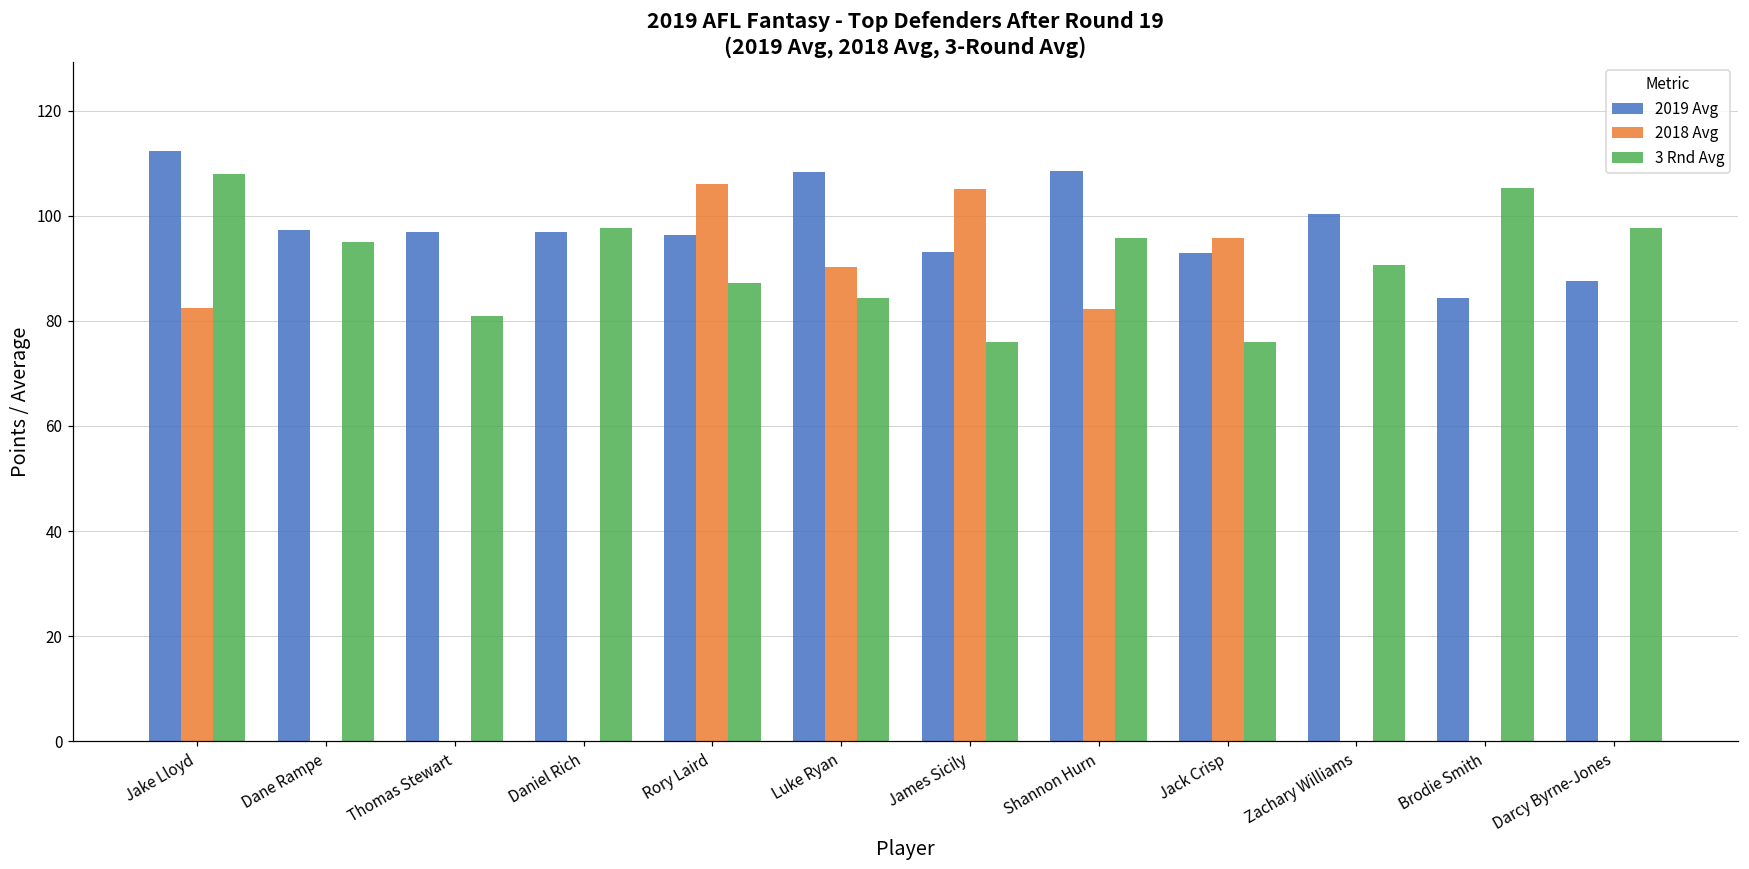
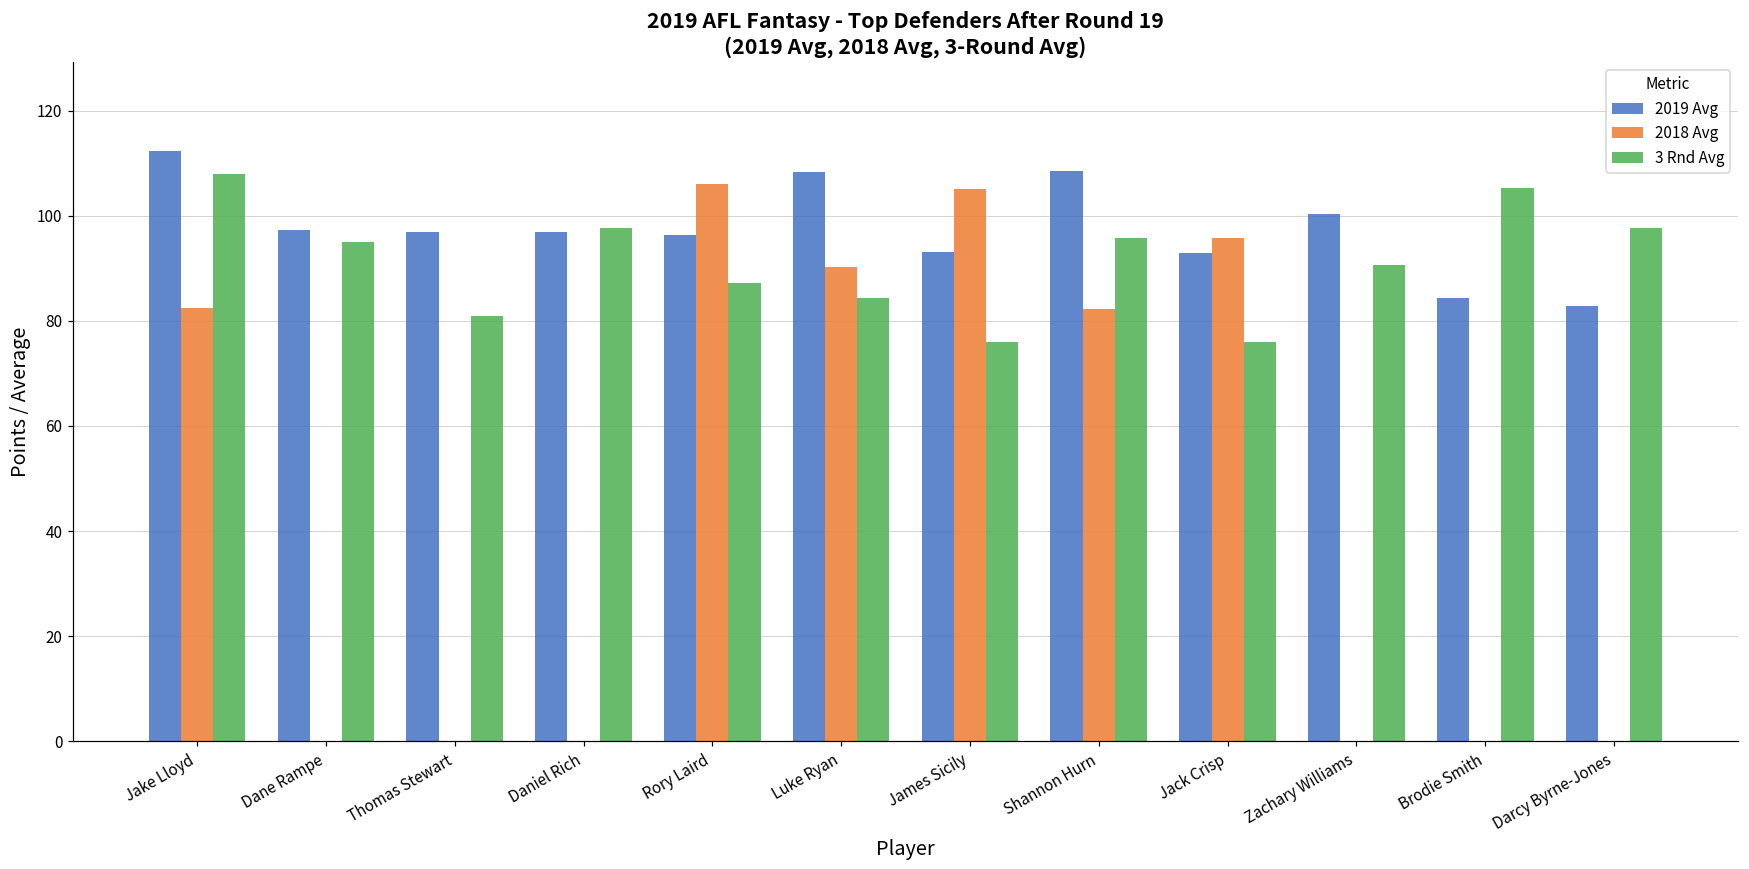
2019 Avg, Darcy Byrne-Jones: 88 -> 83
